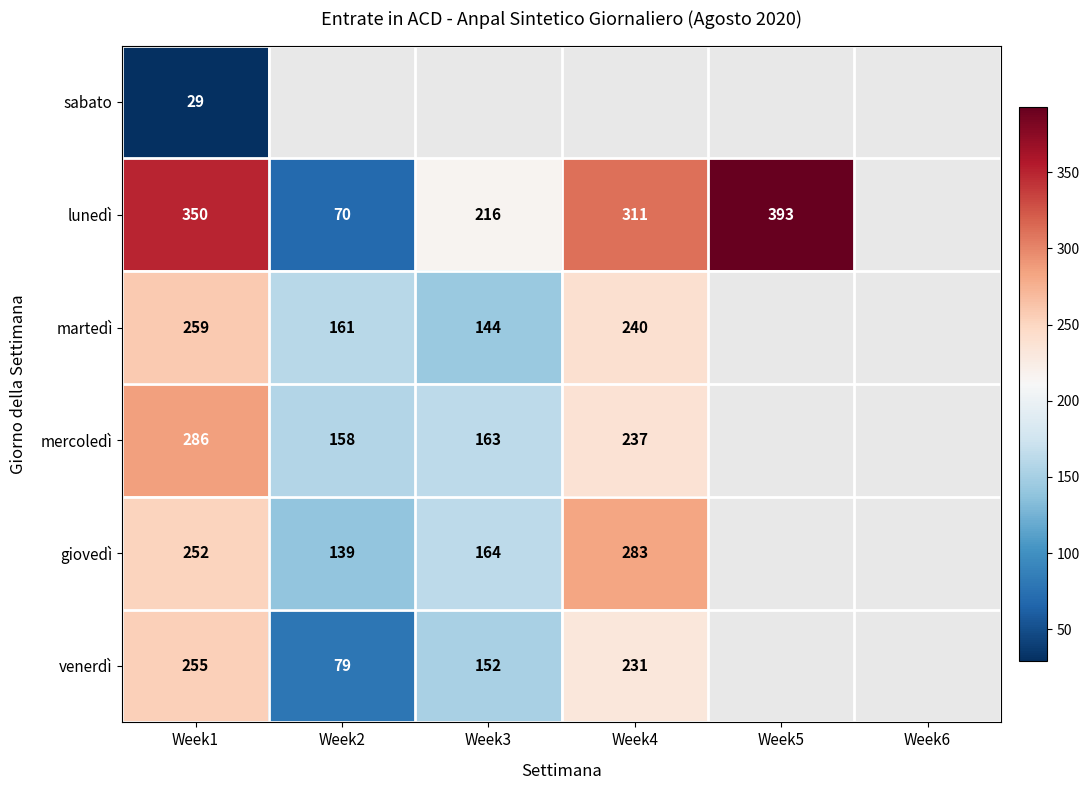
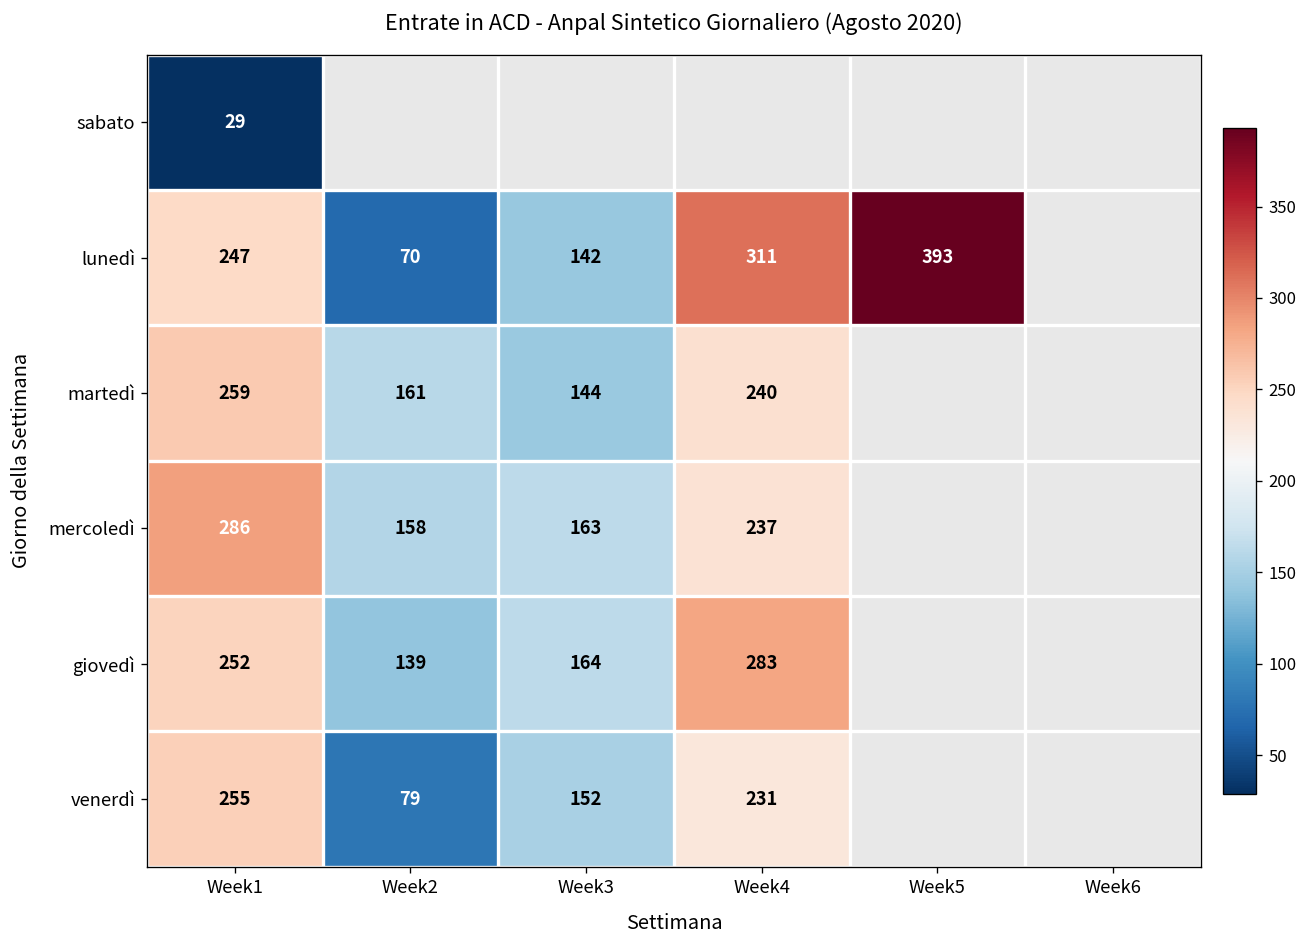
lunedì, Week1: 350 -> 247
lunedì, Week3: 216 -> 142
